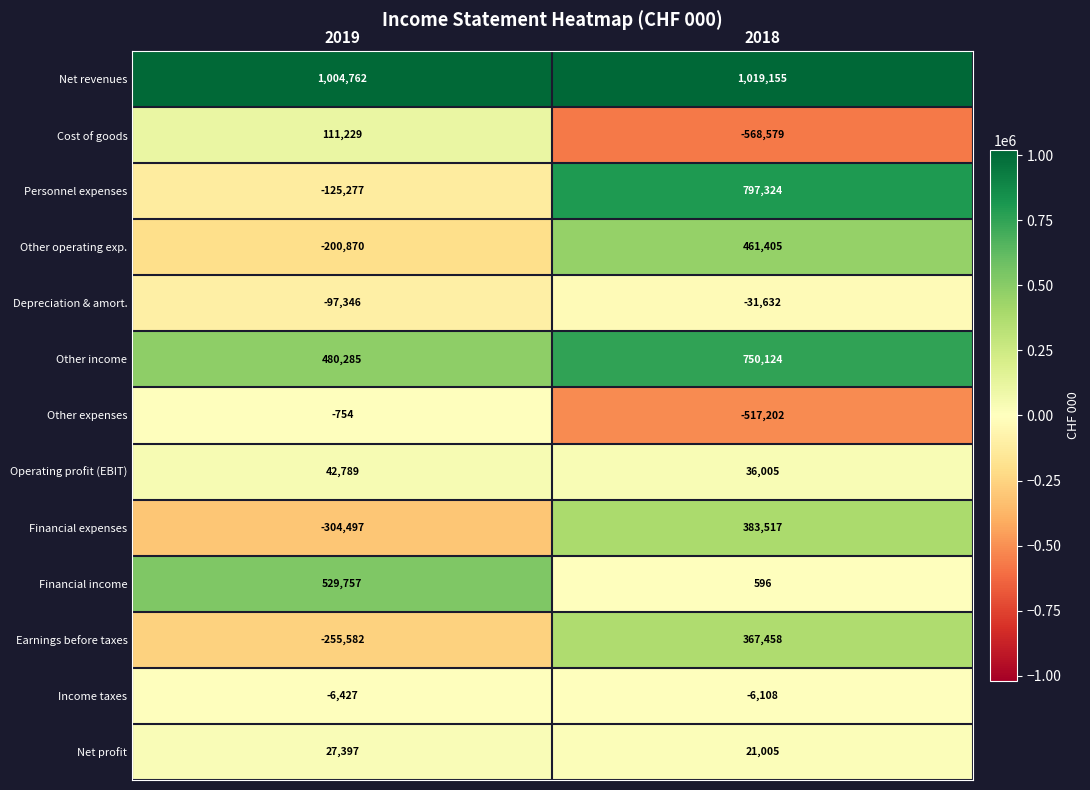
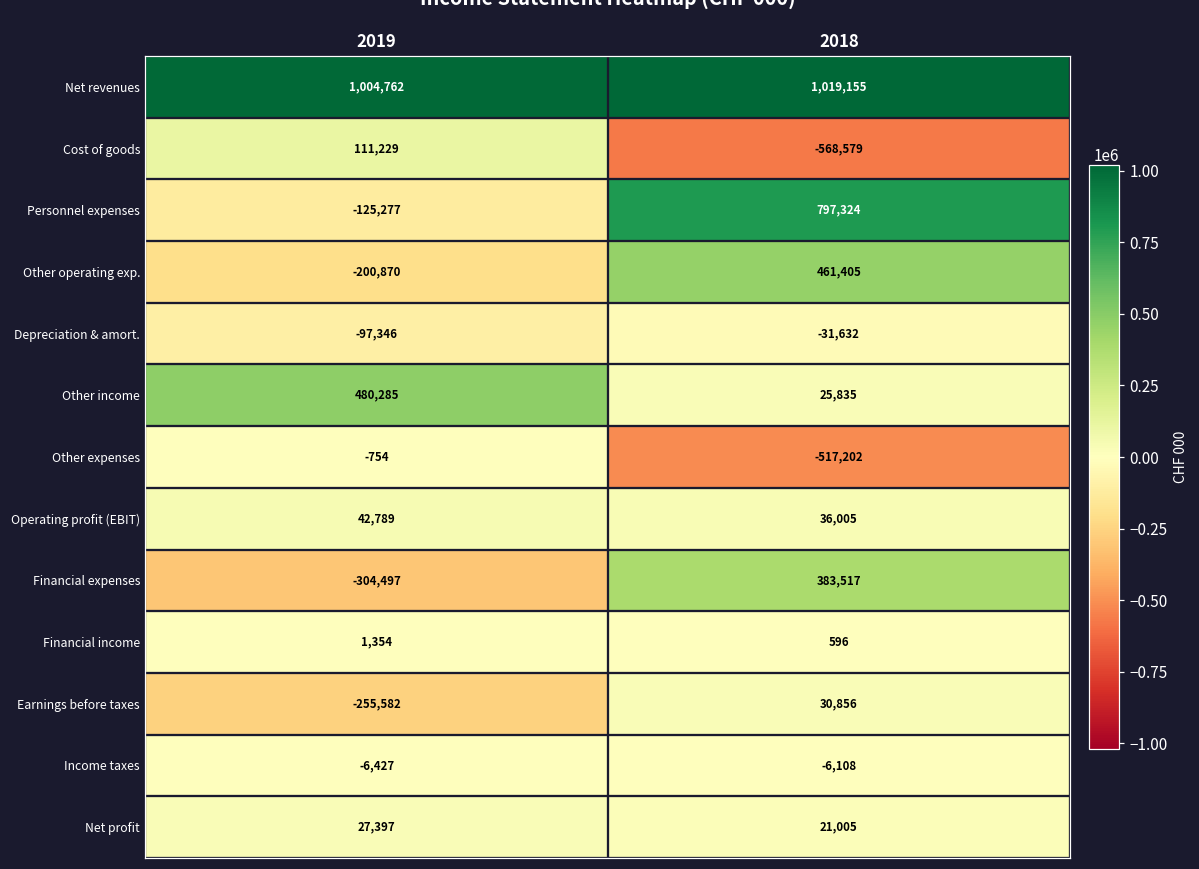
Other income, 2018: 750,124 -> 25,835
Financial income, 2019: 529,757 -> 1,354
Earnings before taxes, 2018: 367,458 -> 30,856
